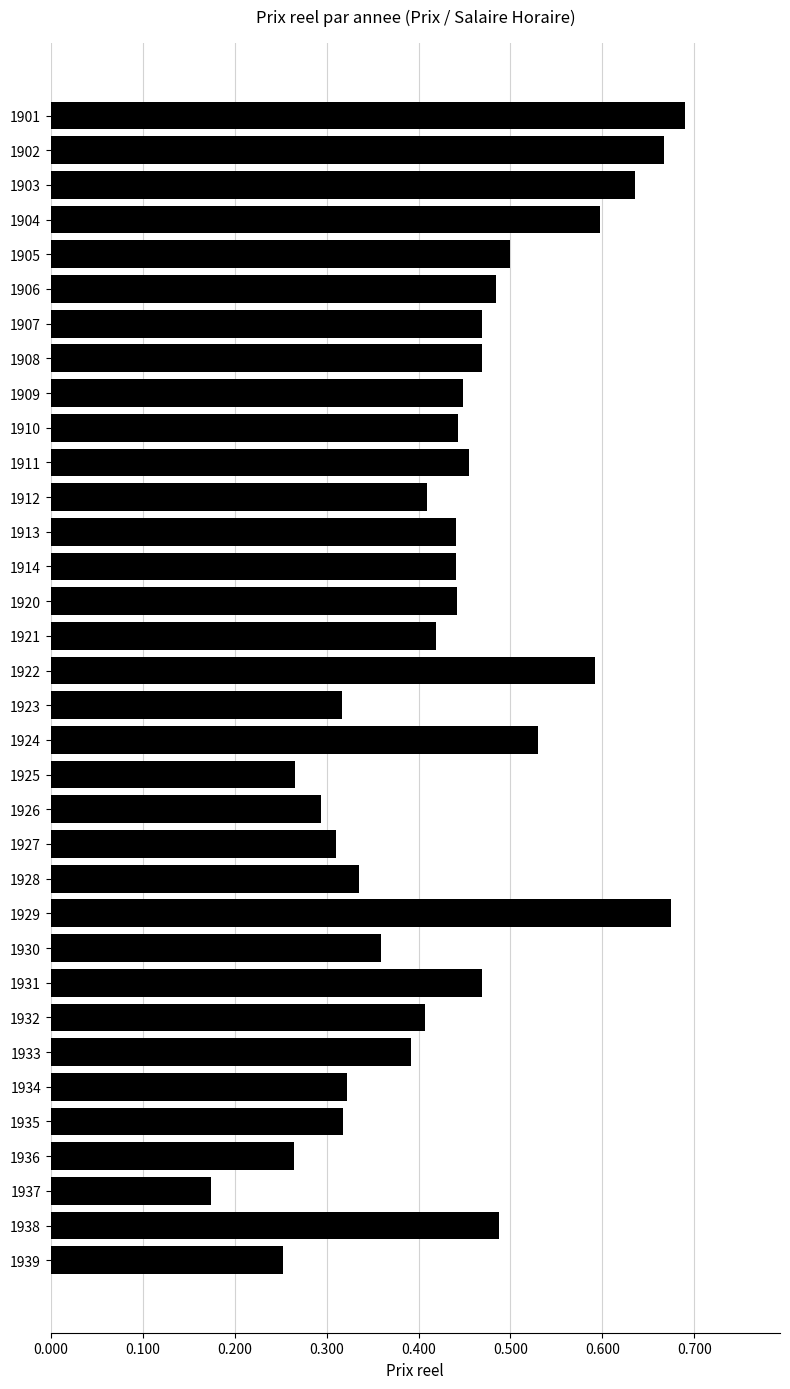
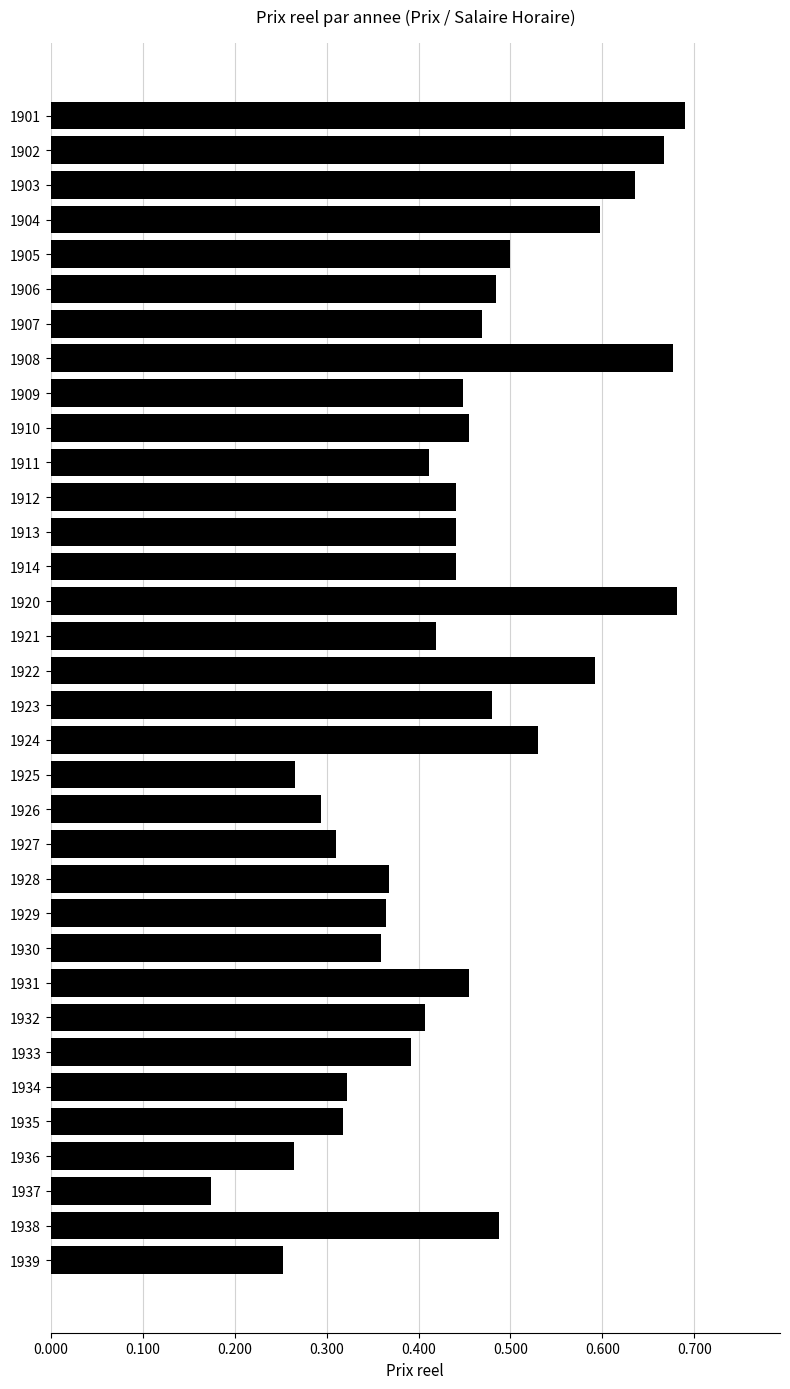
1908: 0.47 -> 0.68
1910: 0.44 -> 0.45
1911: 0.45 -> 0.41
1912: 0.41 -> 0.44
1920: 0.44 -> 0.68
1923: 0.32 -> 0.48
1928: 0.33 -> 0.37
1929: 0.67 -> 0.36
1931: 0.47 -> 0.45
